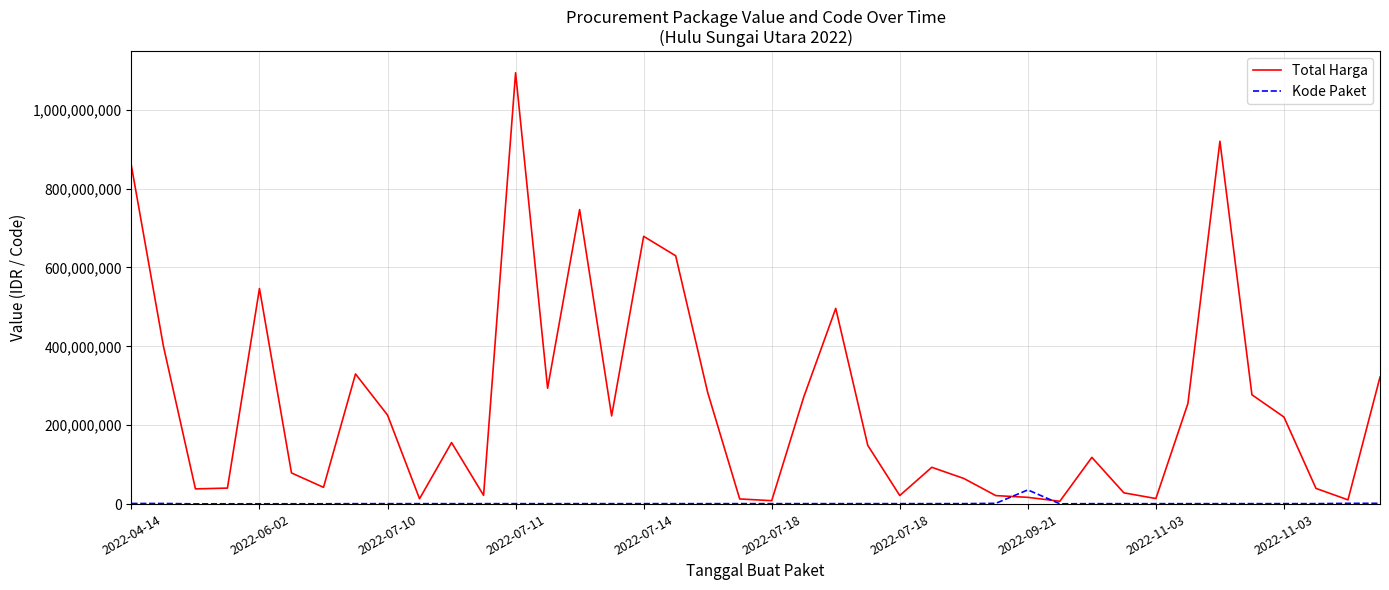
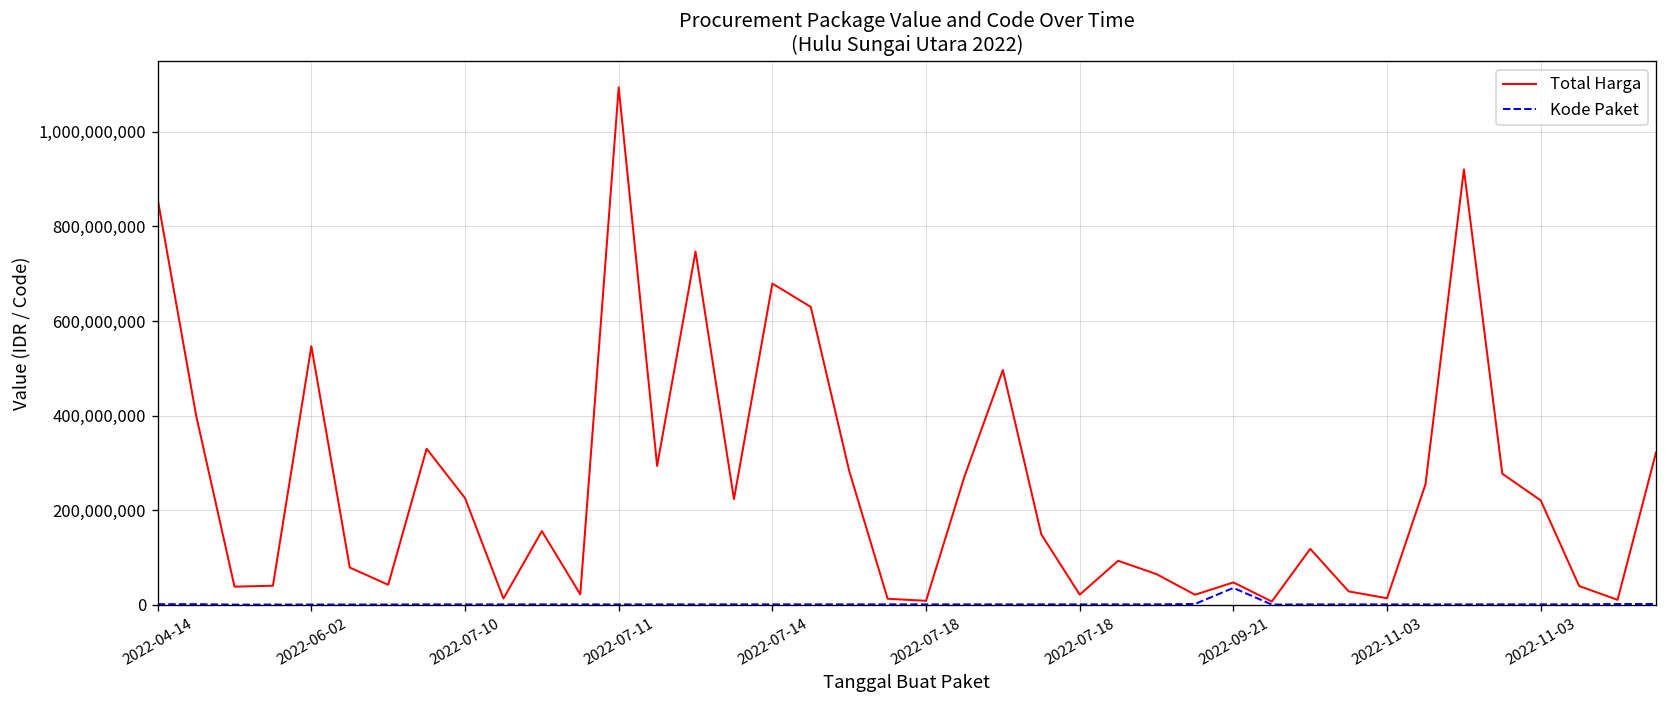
Total Harga, 2022-09-21: 20,000,000 -> 50,000,000
